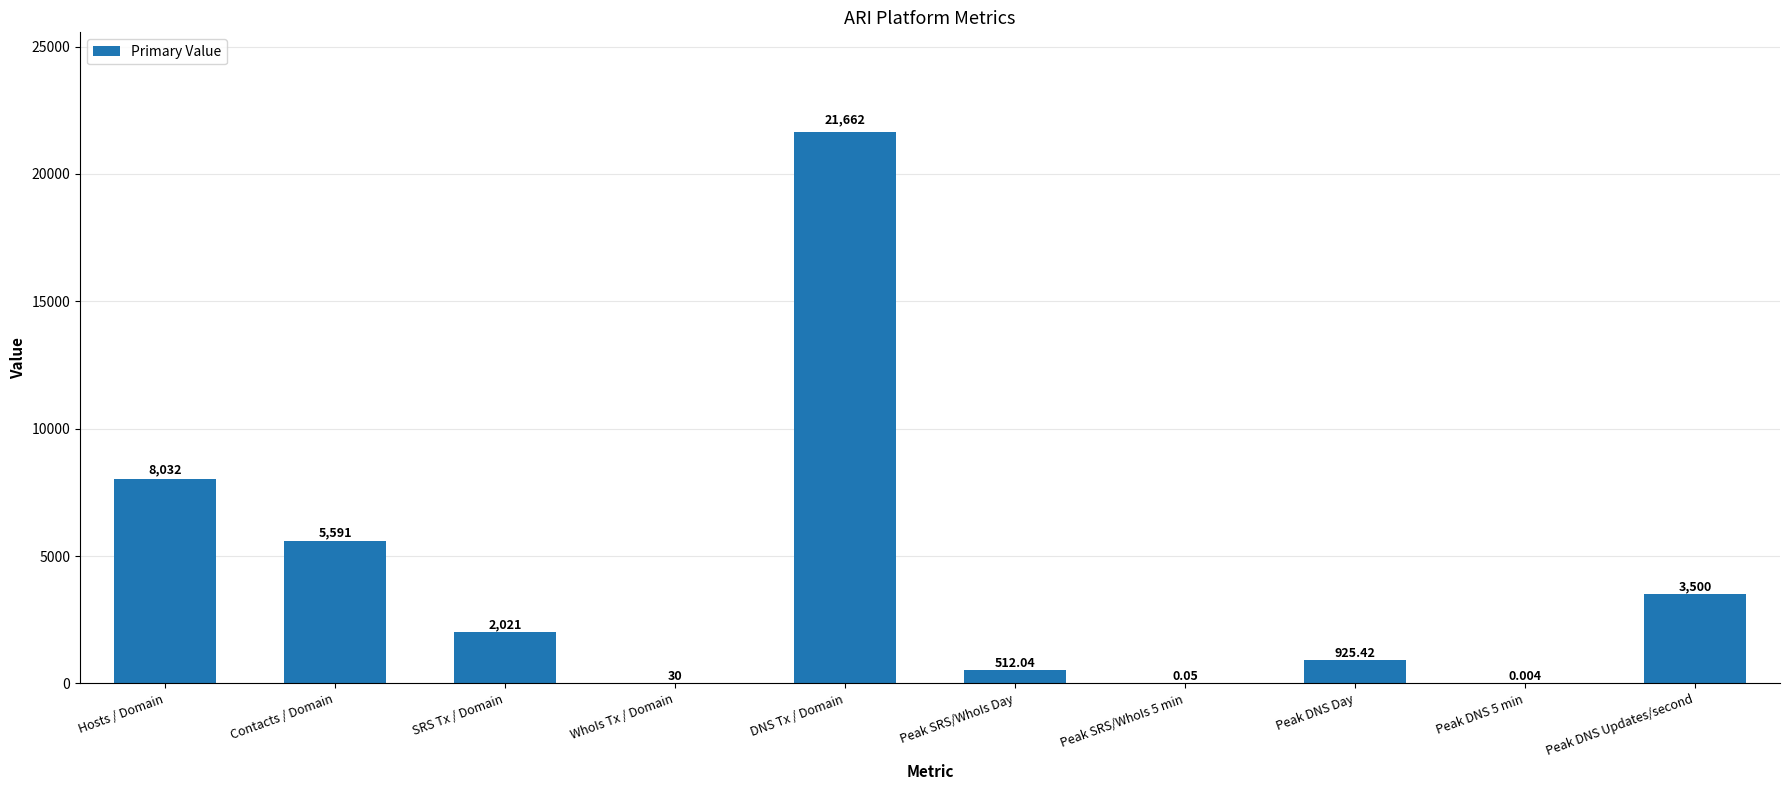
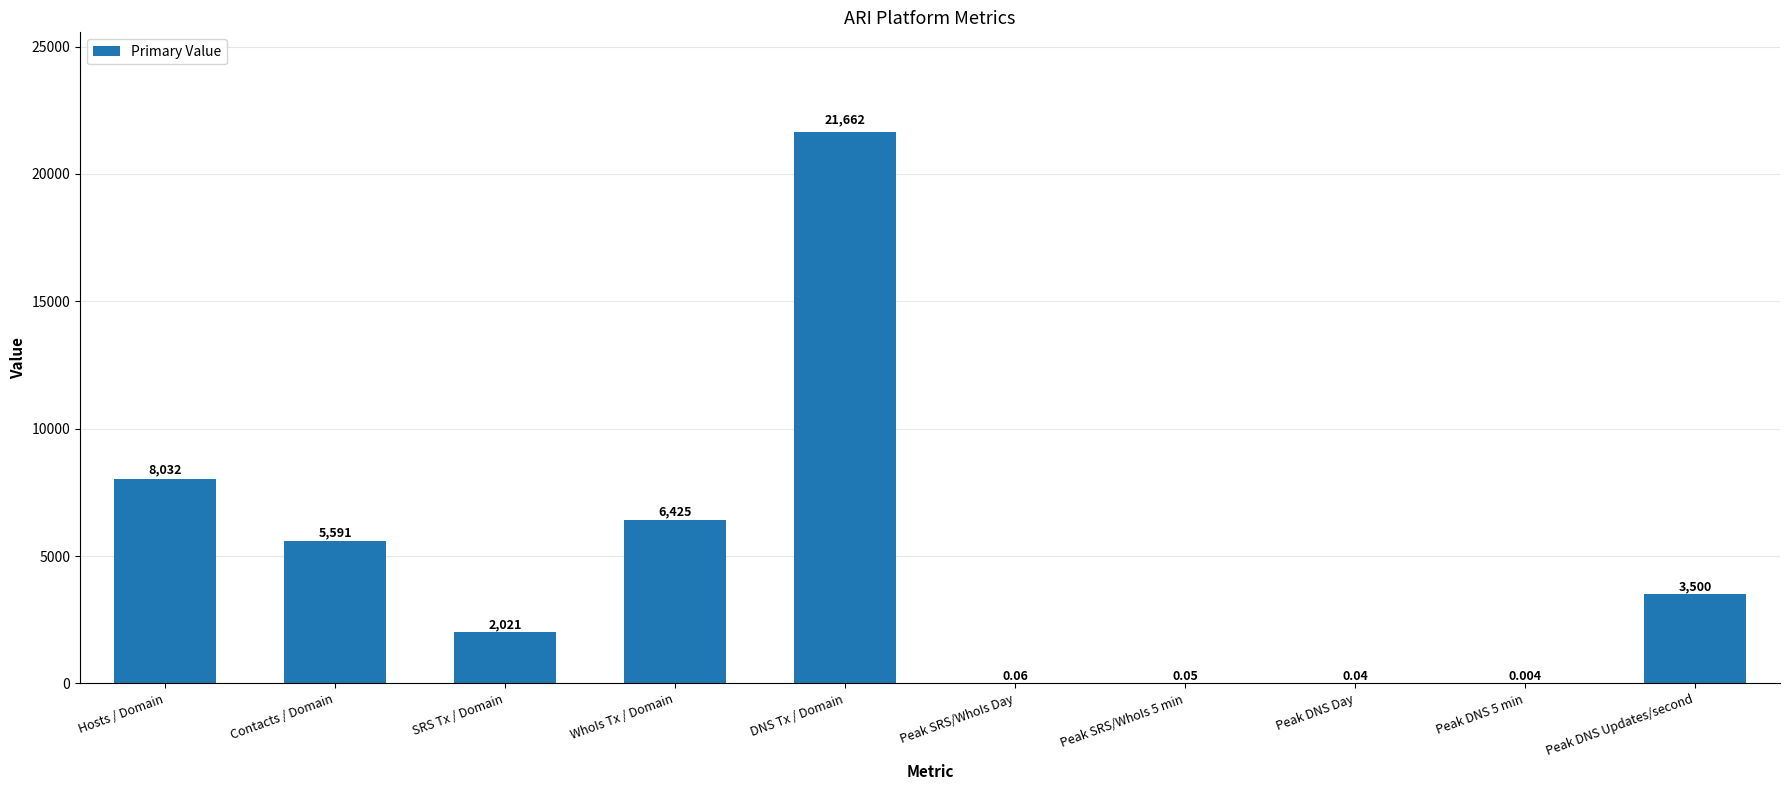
WhoIs Tx / Domain: 30 -> 6,425
Peak SRS/WhoIs Day: 512.04 -> 0.06
Peak DNS Day: 925.42 -> 0.04
